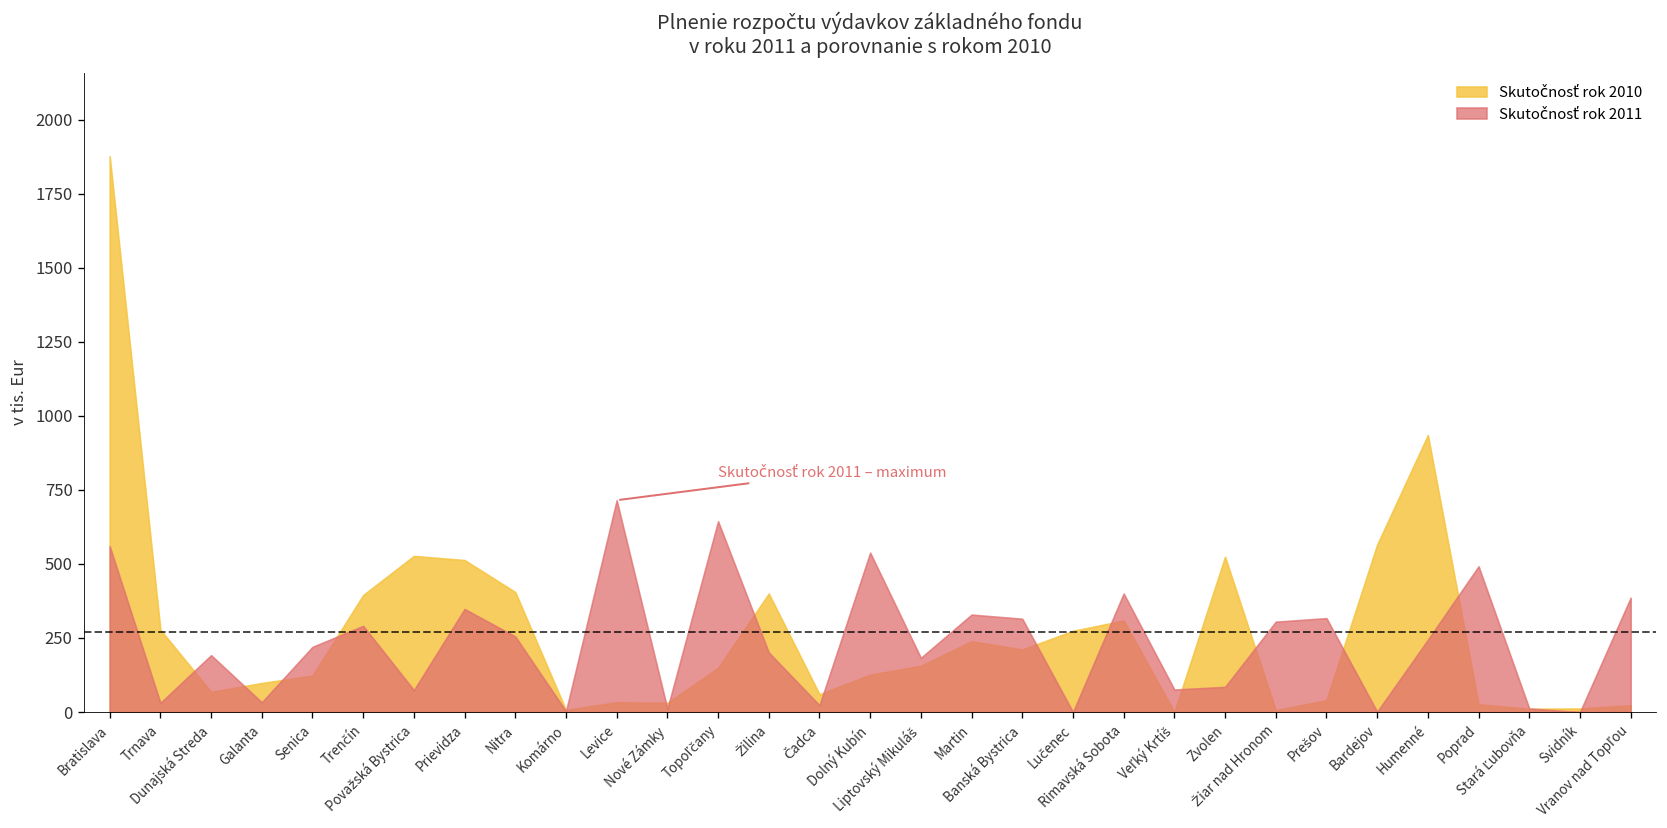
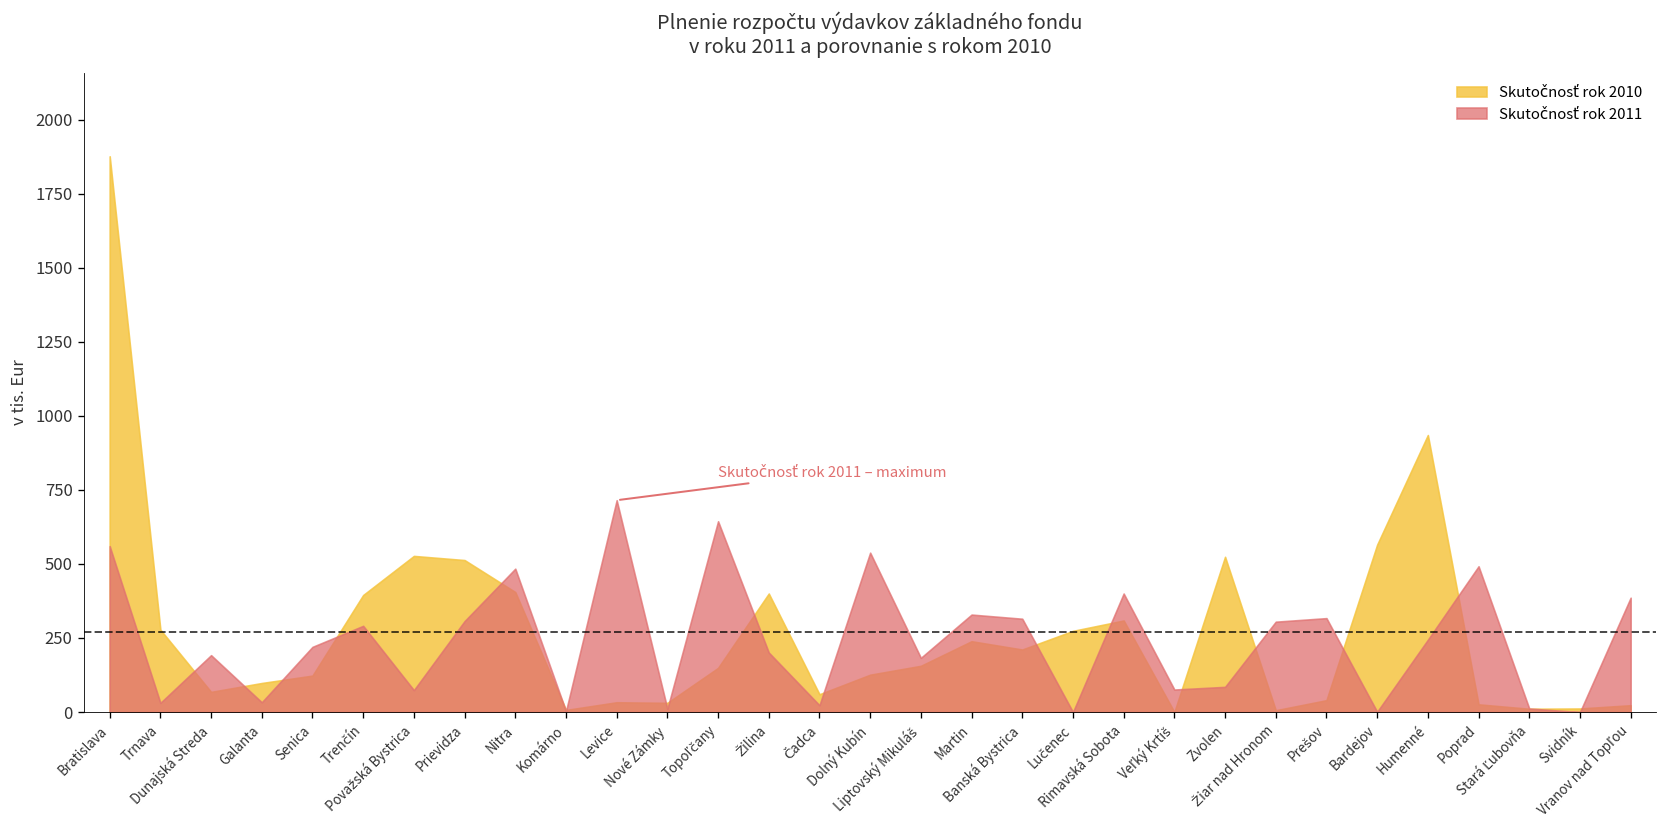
Skutočnosť rok 2011, Prievidza: 350 -> 310
Skutočnosť rok 2011, Nitra: 260 -> 480
